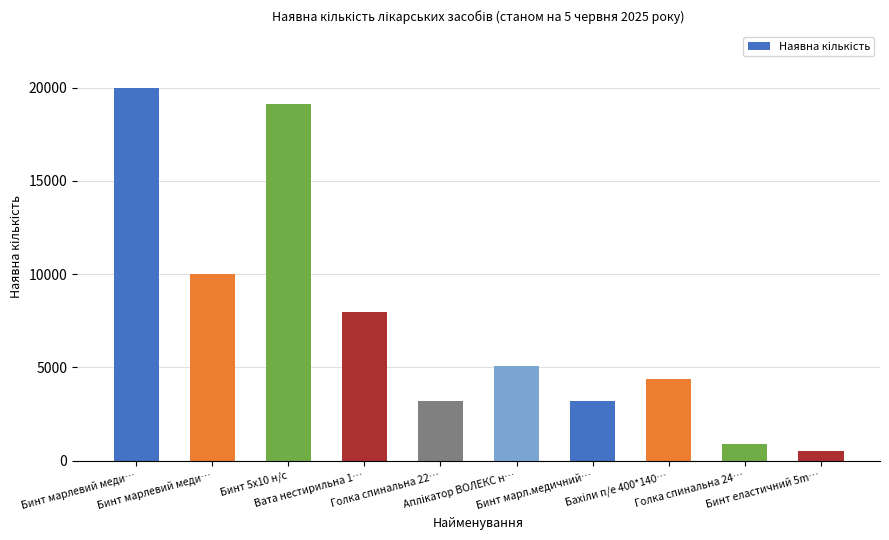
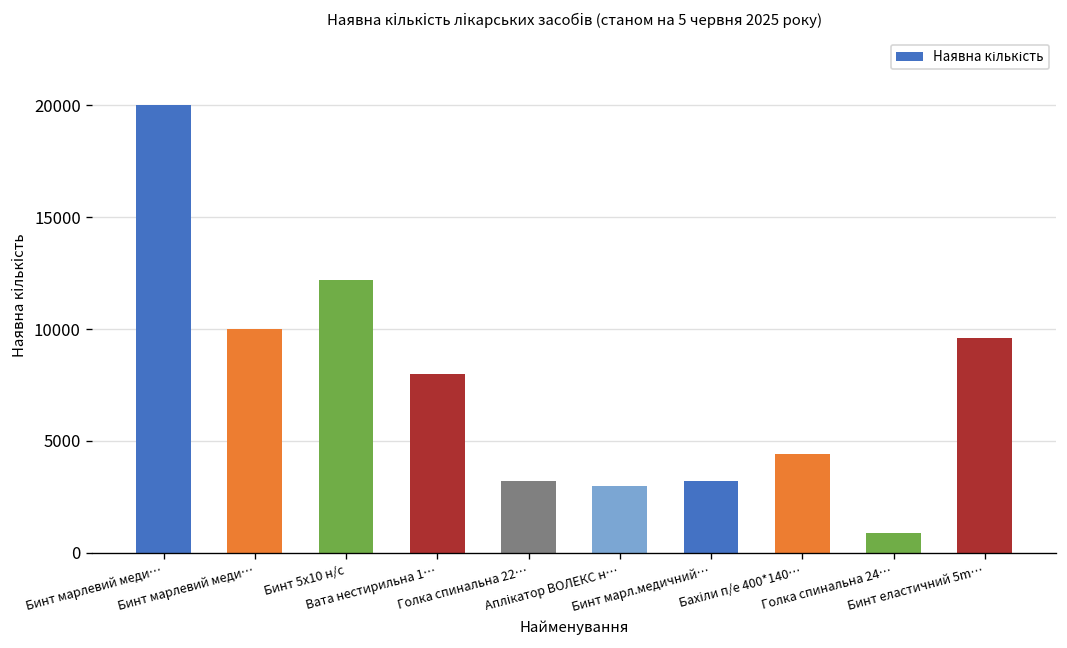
Бинт 5х10 н/с: 19100 -> 12200
Аплікатор ВОЛЕКС н…: 5100 -> 3000
Бинт еластичний 5m…: 500 -> 9600
